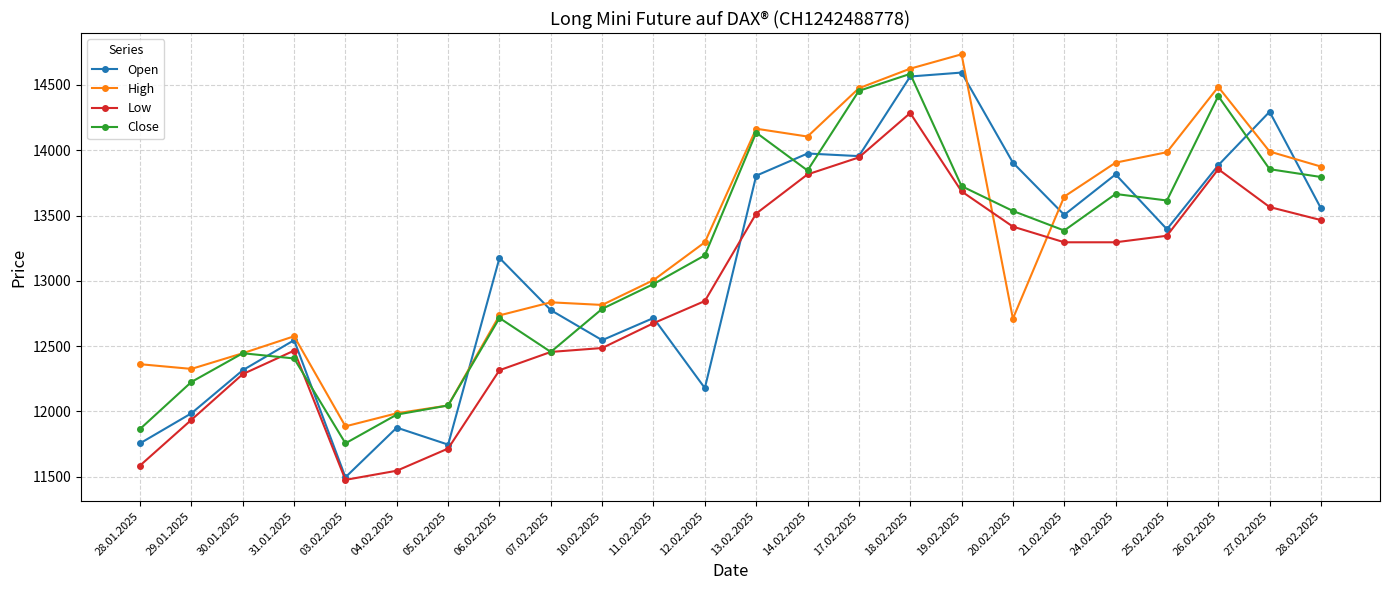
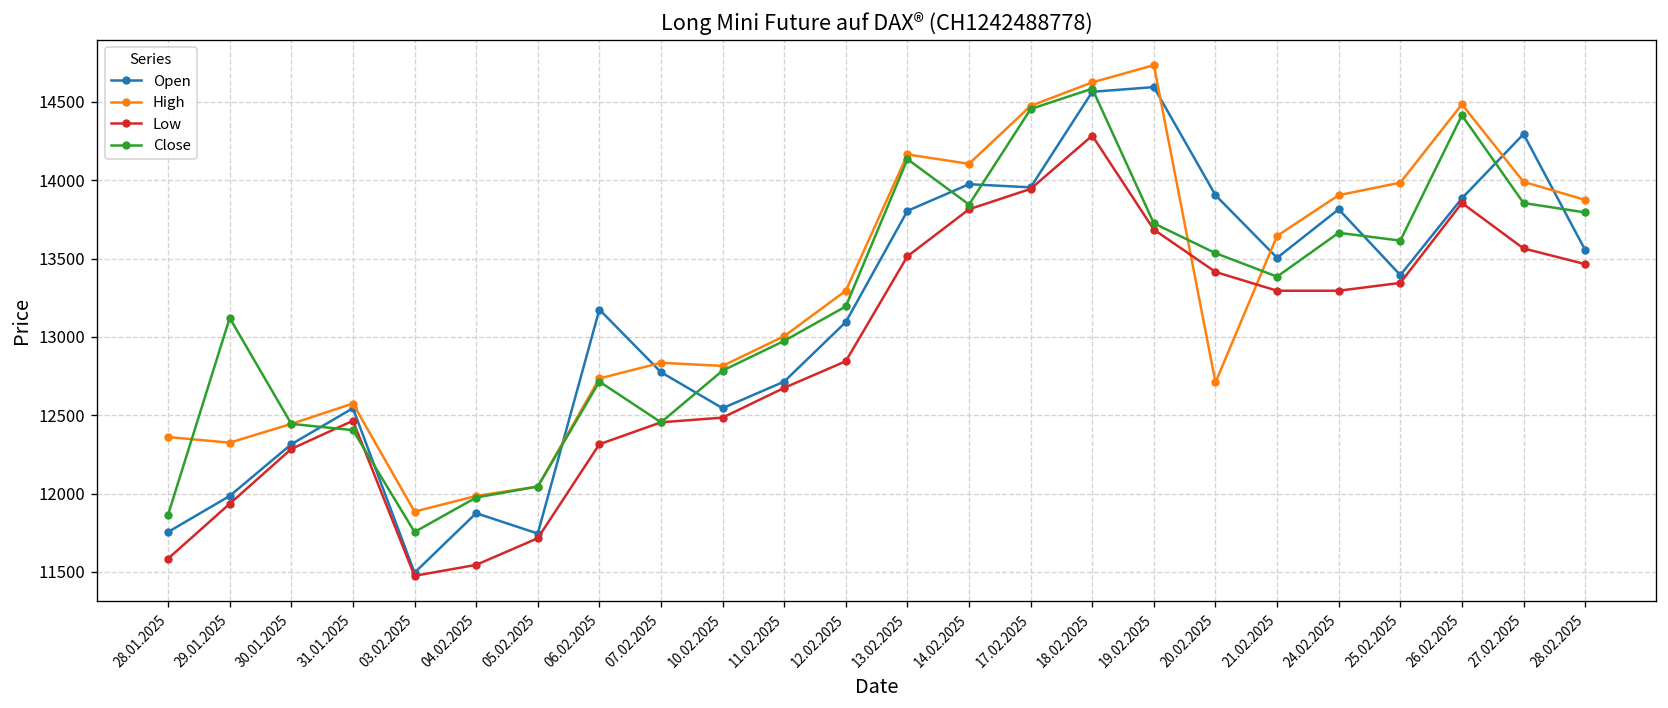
Close, 29.01.2025: 12230 -> 13120
Open, 12.02.2025: 12180 -> 13100
